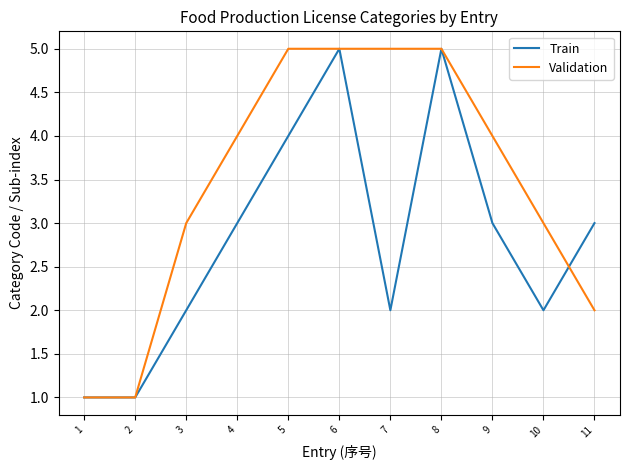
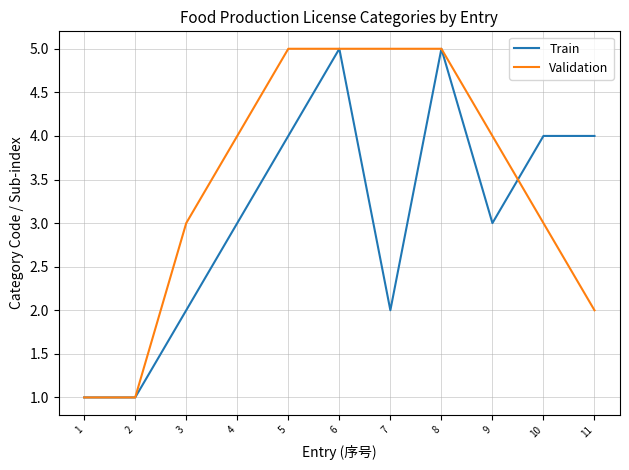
Train, 10: 2 -> 4
Train, 11: 3 -> 4
